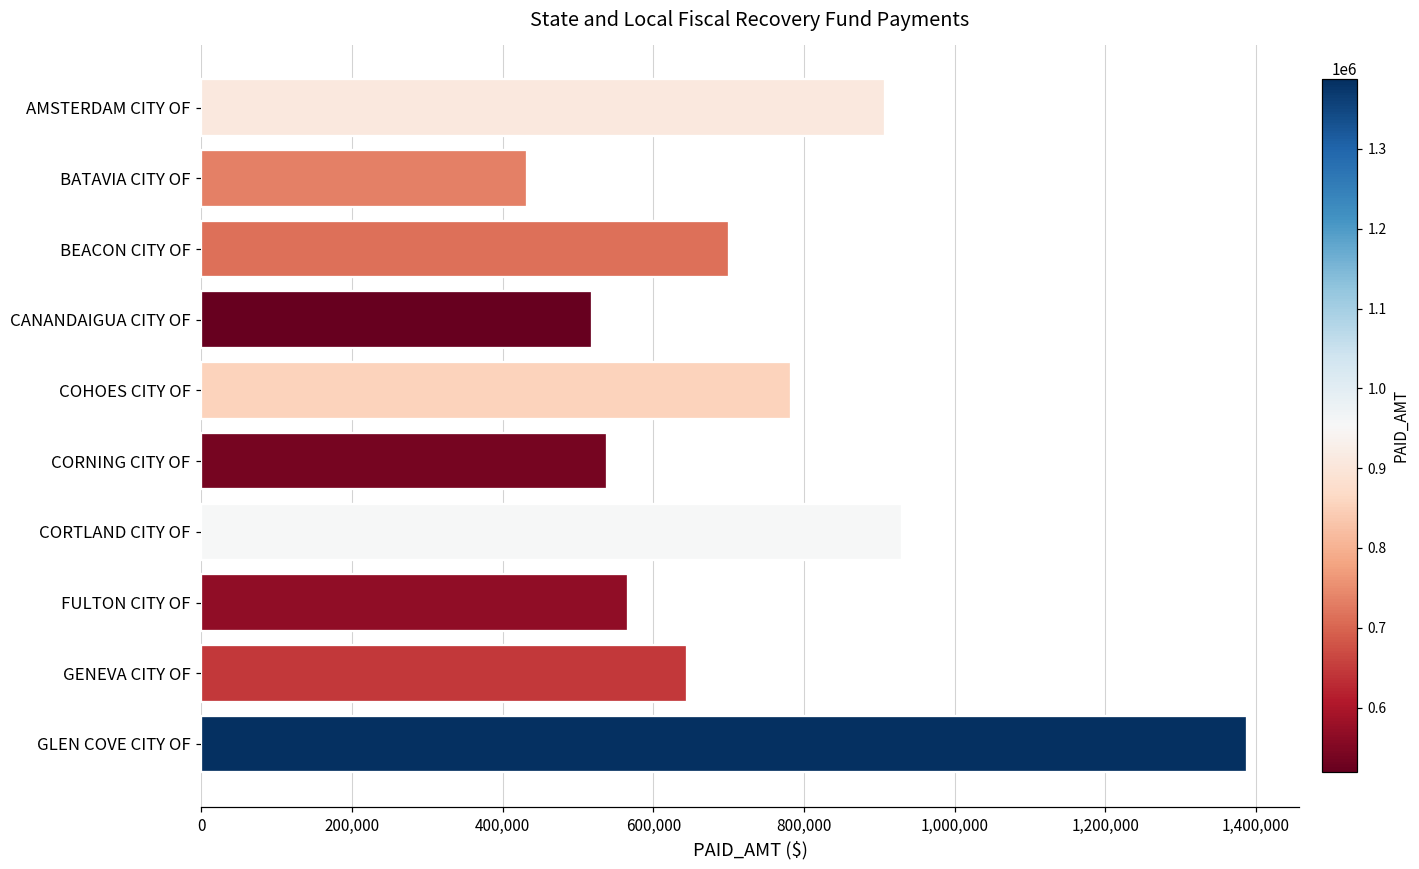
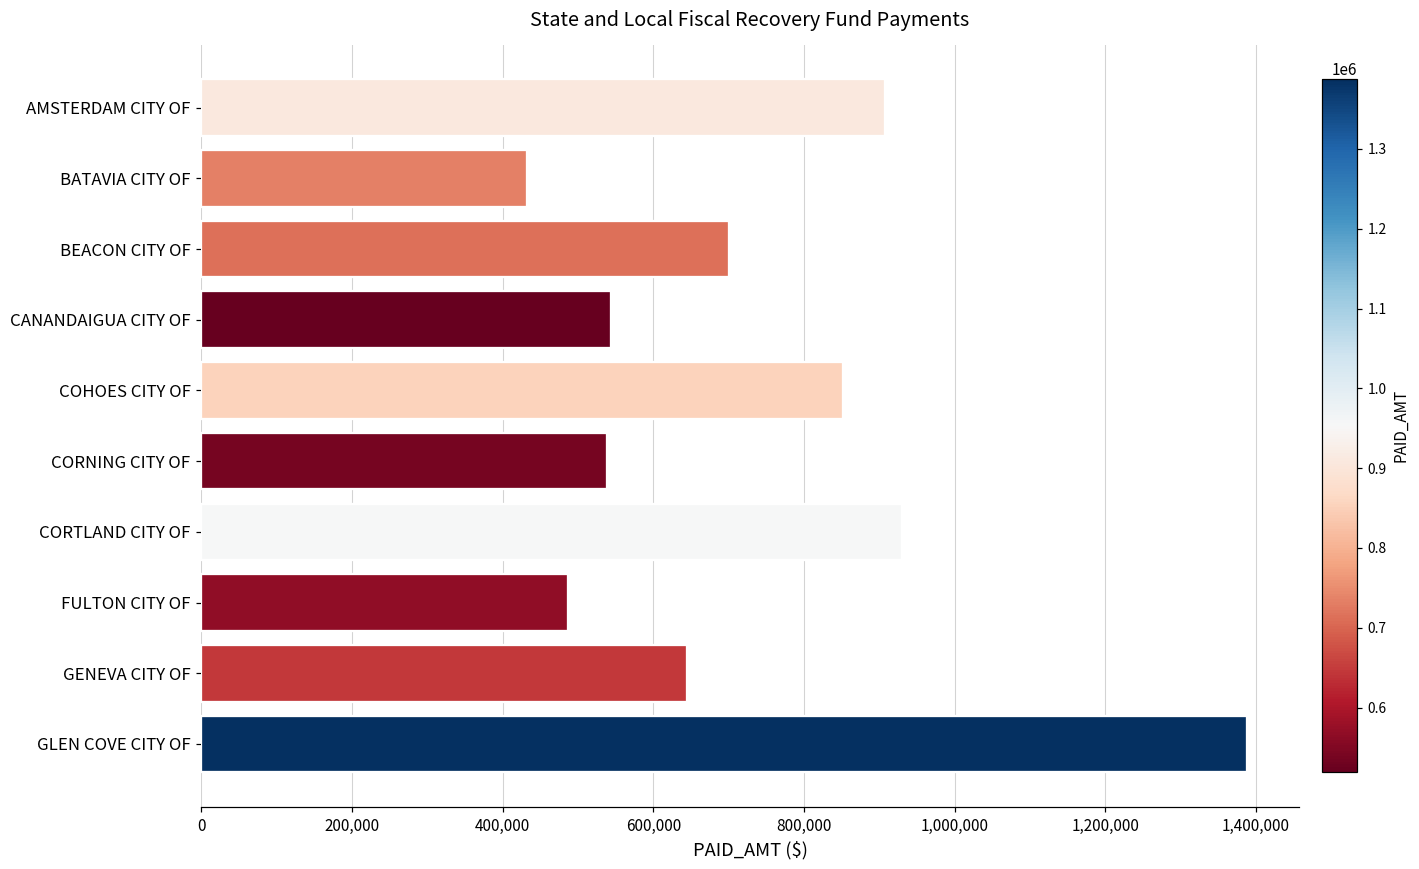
CANANDAIGUA CITY OF: 520,000 -> 540,000
COHOES CITY OF: 780,000 -> 850,000
FULTON CITY OF: 570,000 -> 490,000
